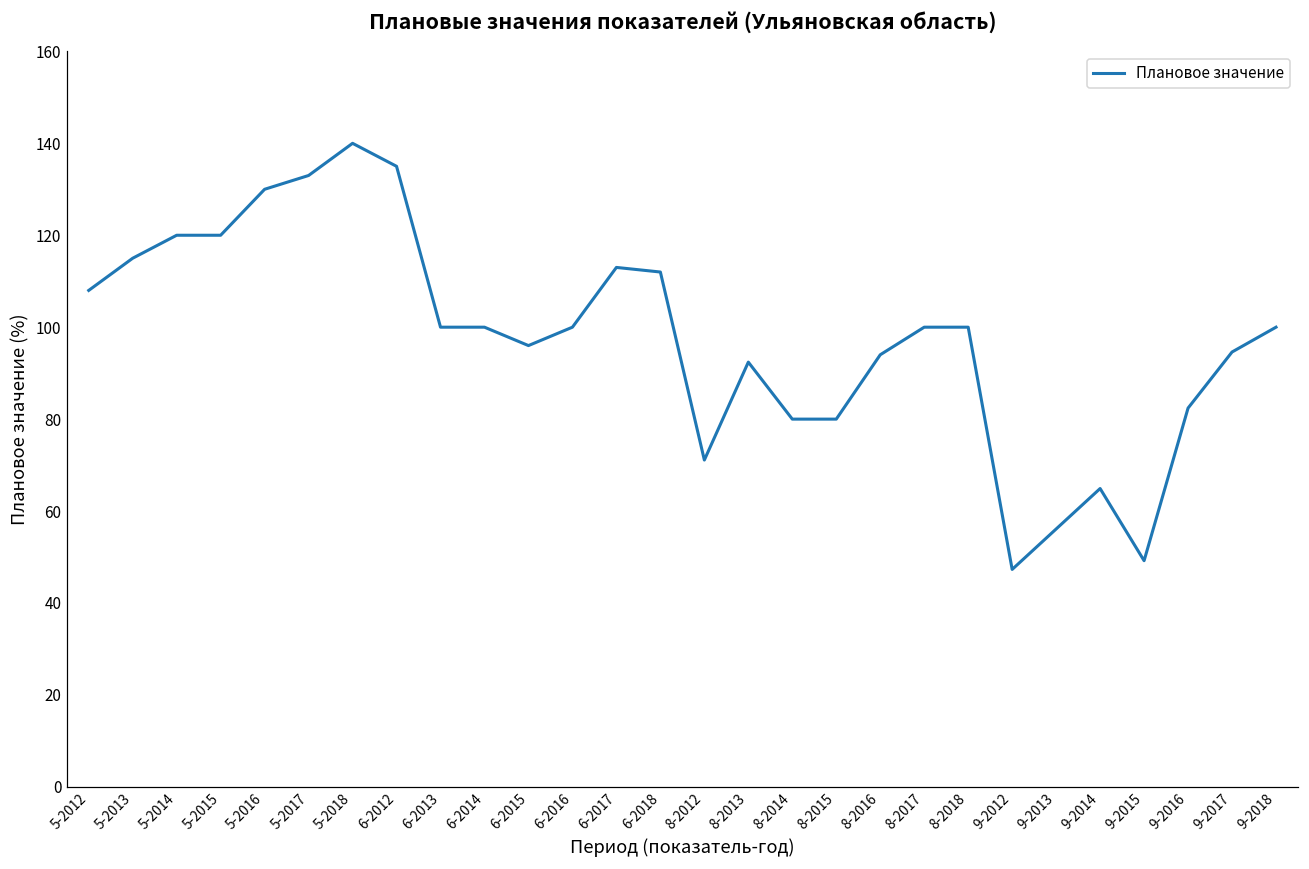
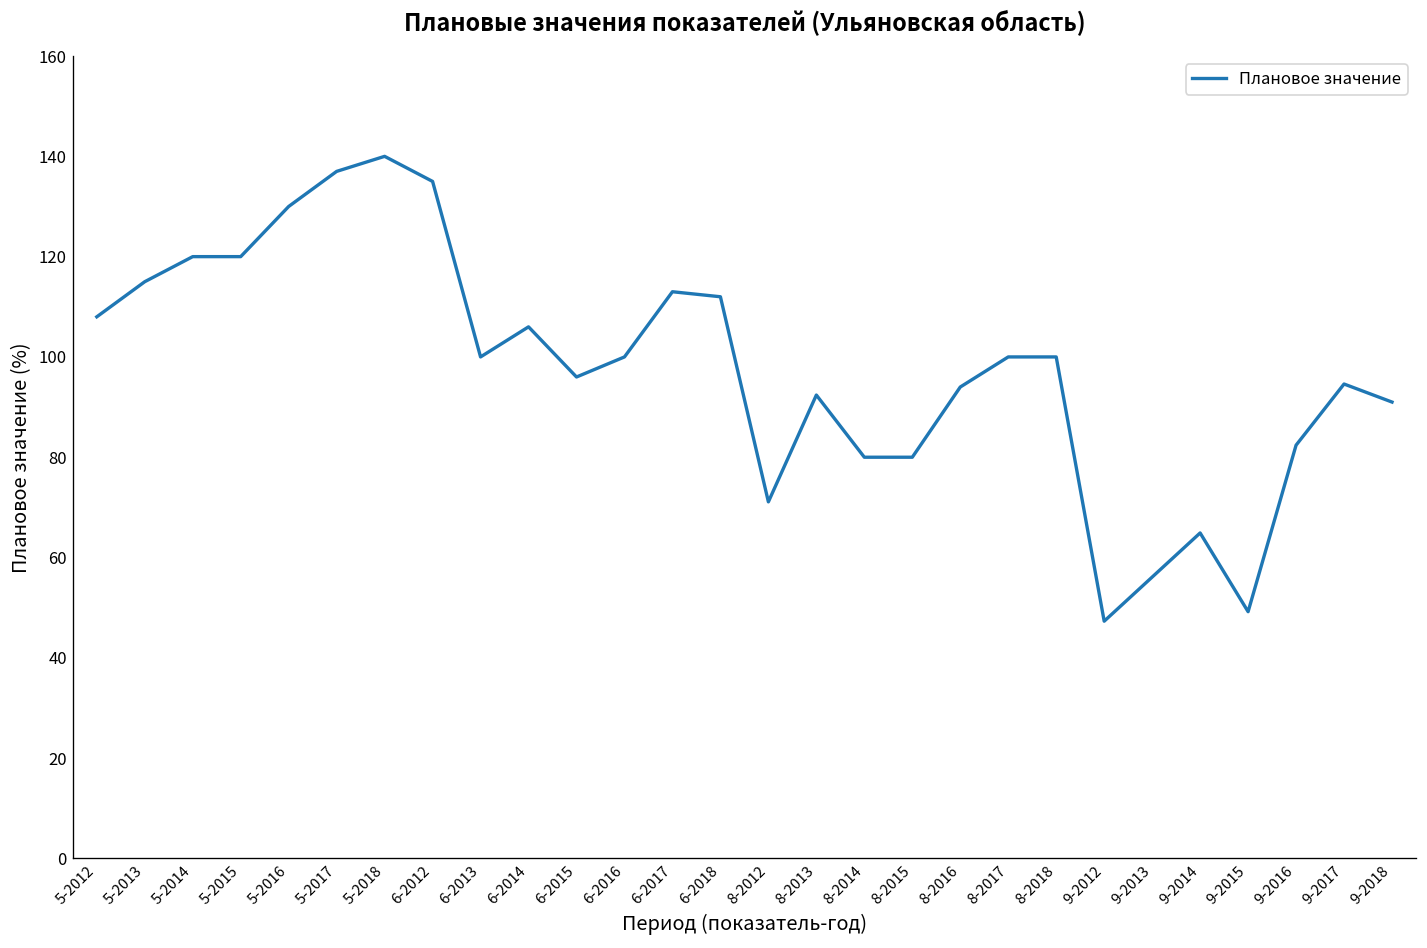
5-2017: 133 -> 137
6-2014: 100 -> 106
9-2018: 100 -> 91
